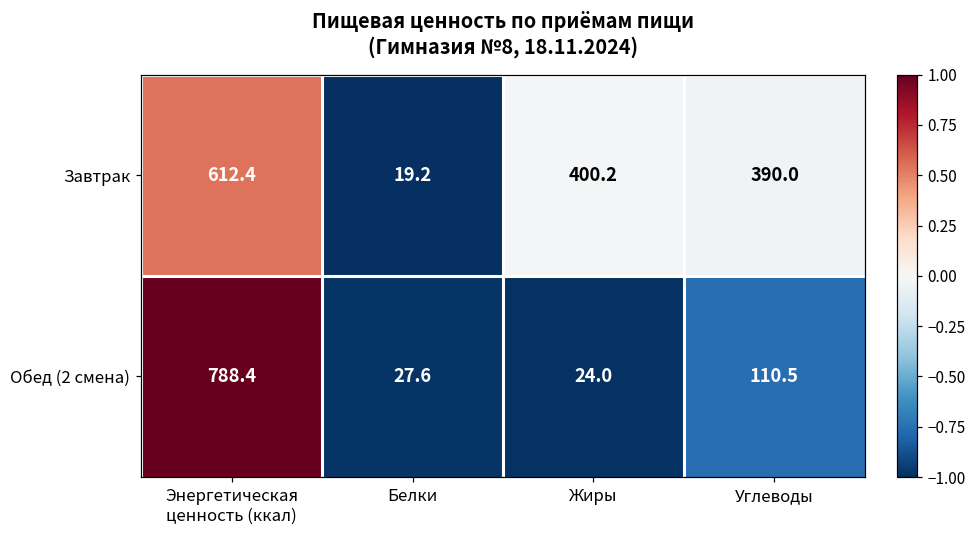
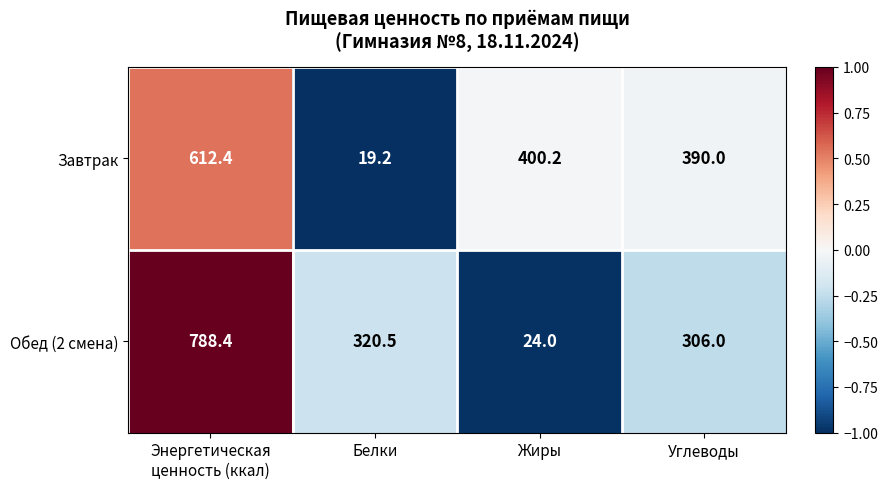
Обед (2 смена), Белки: 27.6 -> 320.5
Обед (2 смена), Углеводы: 110.5 -> 306.0
